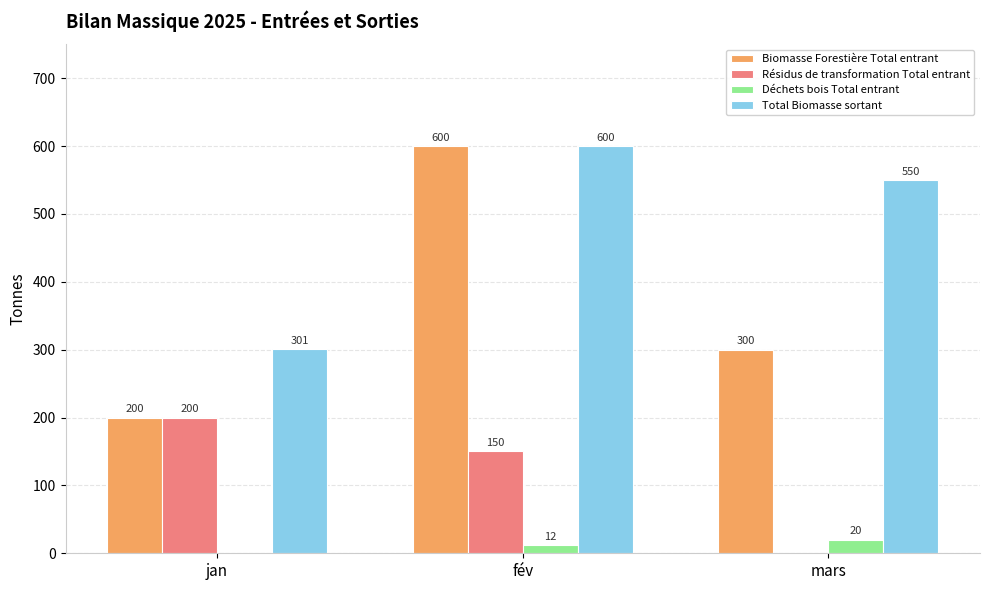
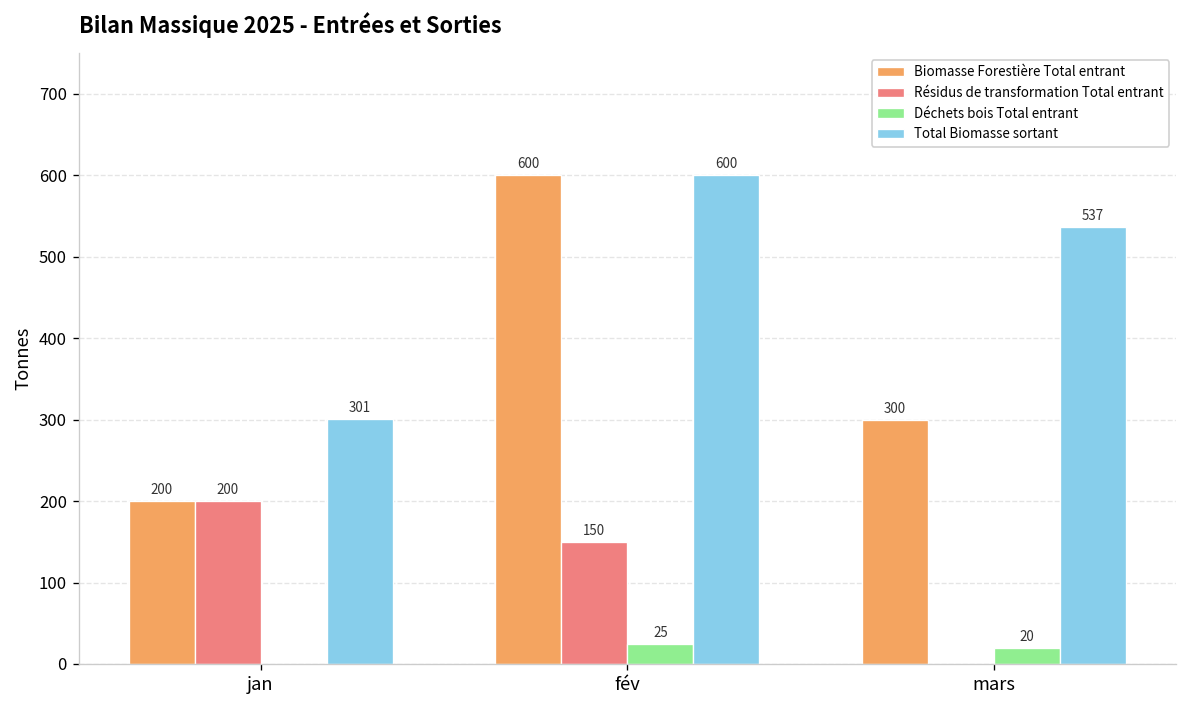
Déchets bois Total entrant, fév: 12 -> 25
Total Biomasse sortant, mars: 550 -> 537
